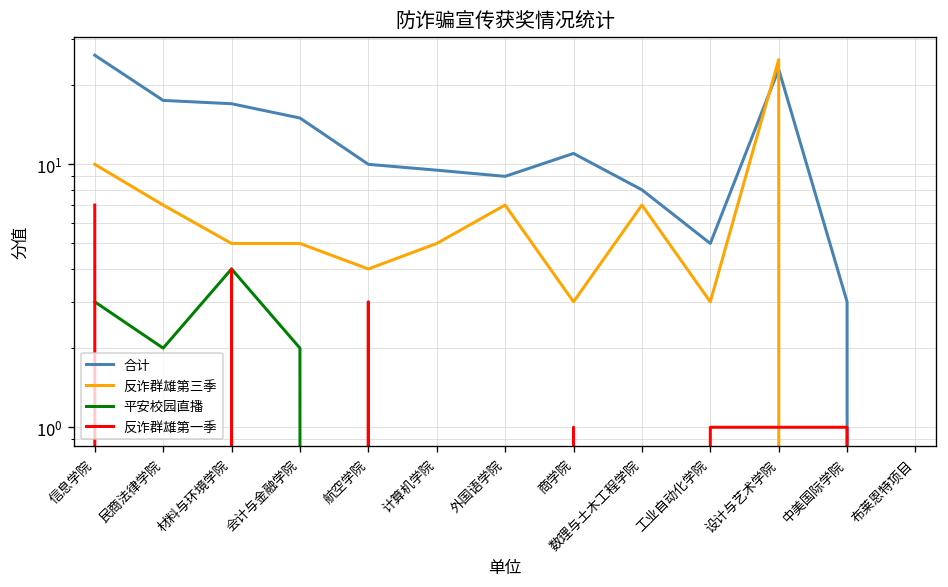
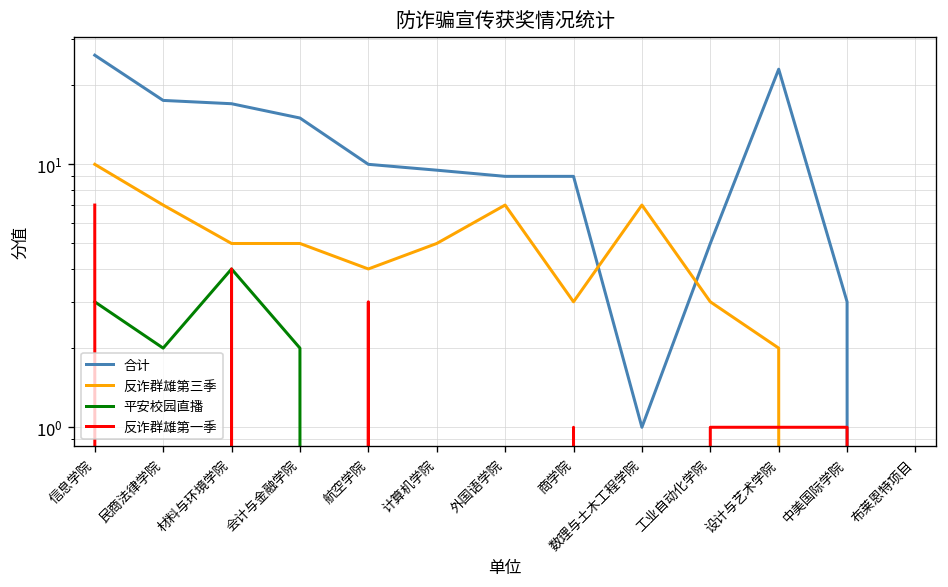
合计, 商学院: 11 -> 9
合计, 数理与土木工程学院: 8 -> 1
反诈群雄第三季, 设计与艺术学院: 25 -> 2
